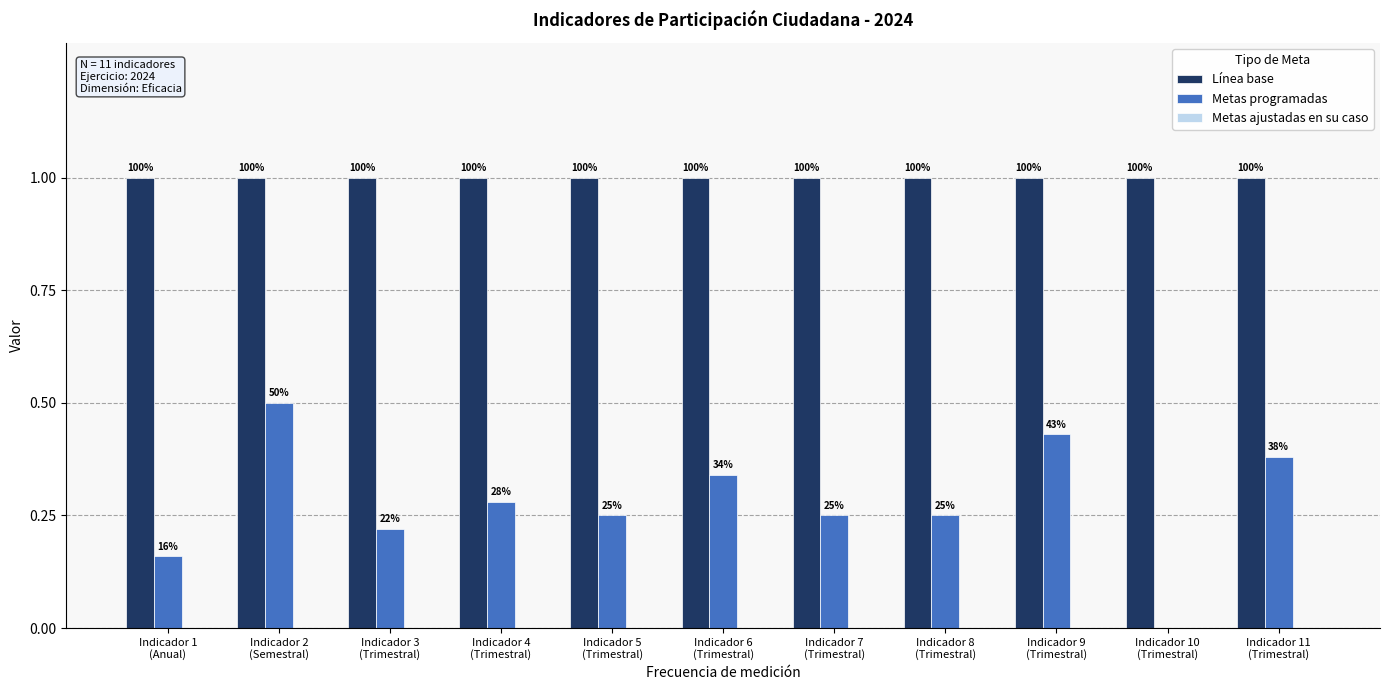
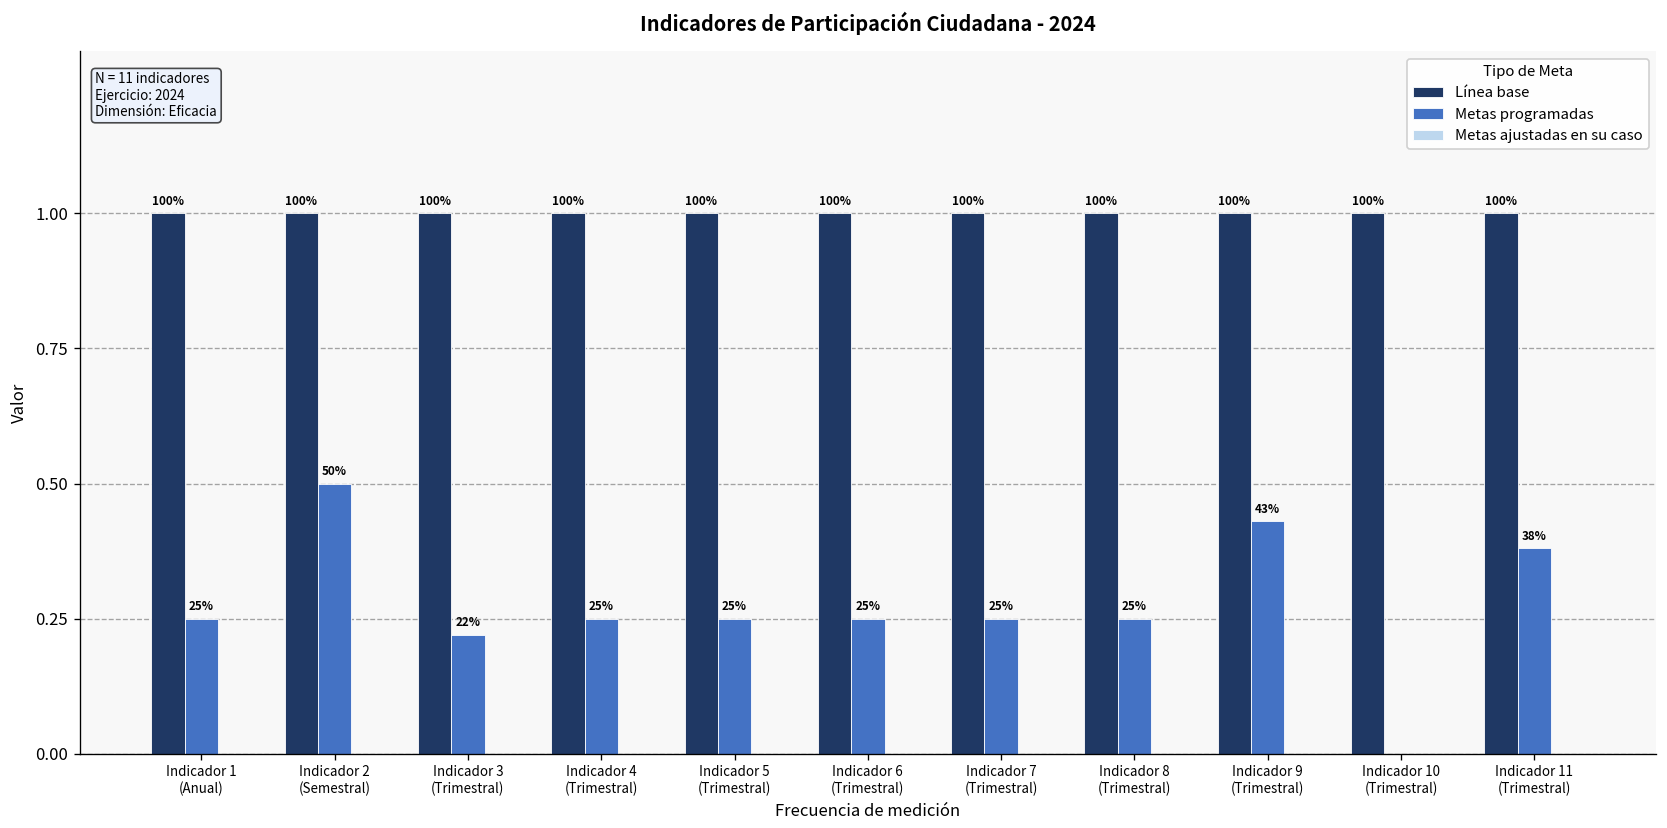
Metas programadas, Indicador 1 (Anual): 16% -> 25%
Metas programadas, Indicador 4 (Trimestral): 28% -> 25%
Metas programadas, Indicador 6 (Trimestral): 34% -> 25%
